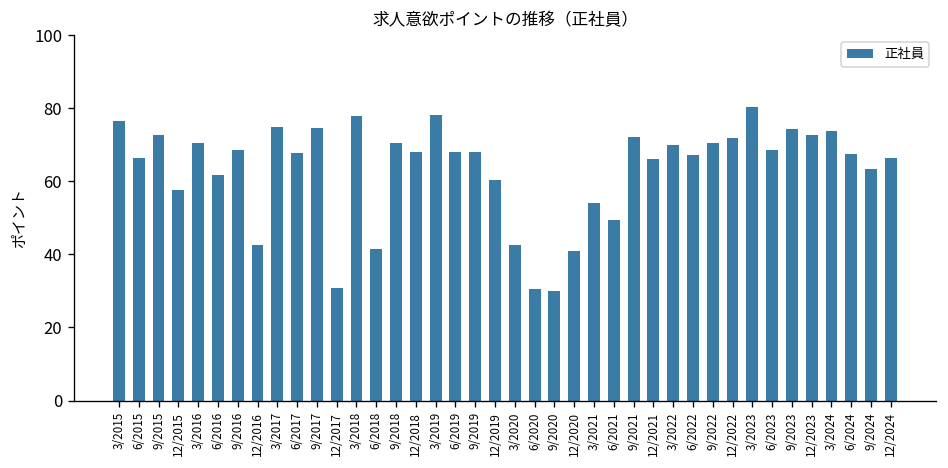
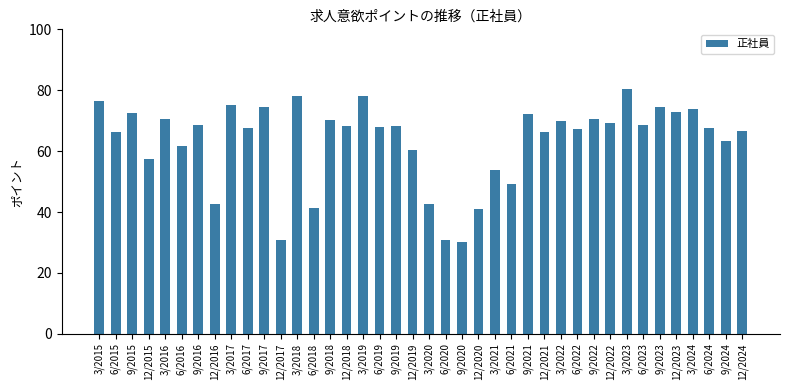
12/2022: 72 -> 69
